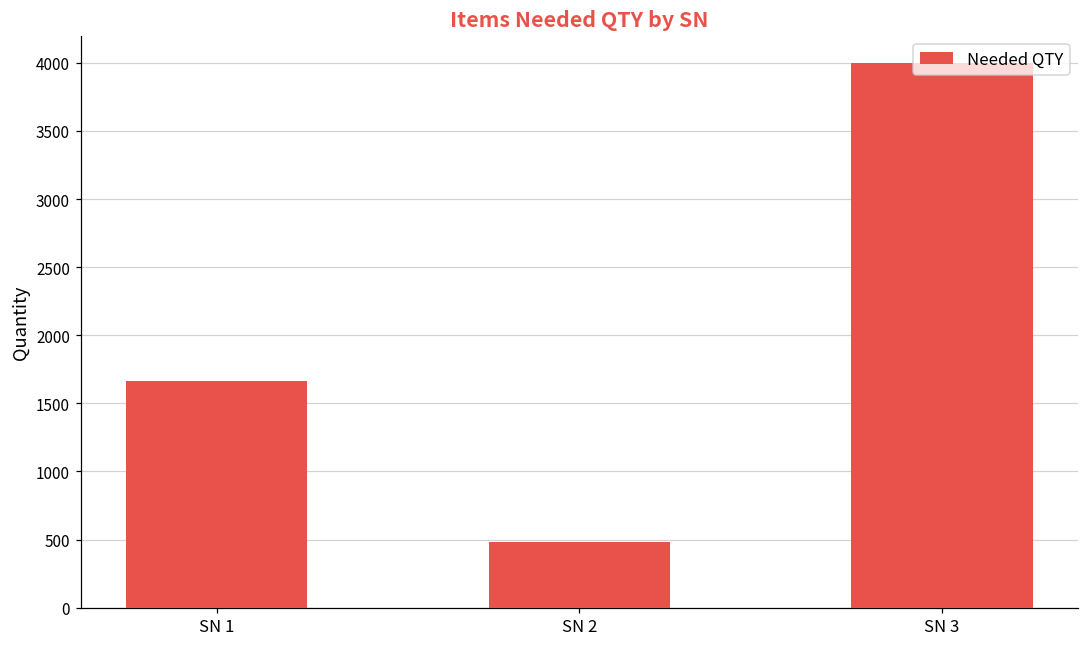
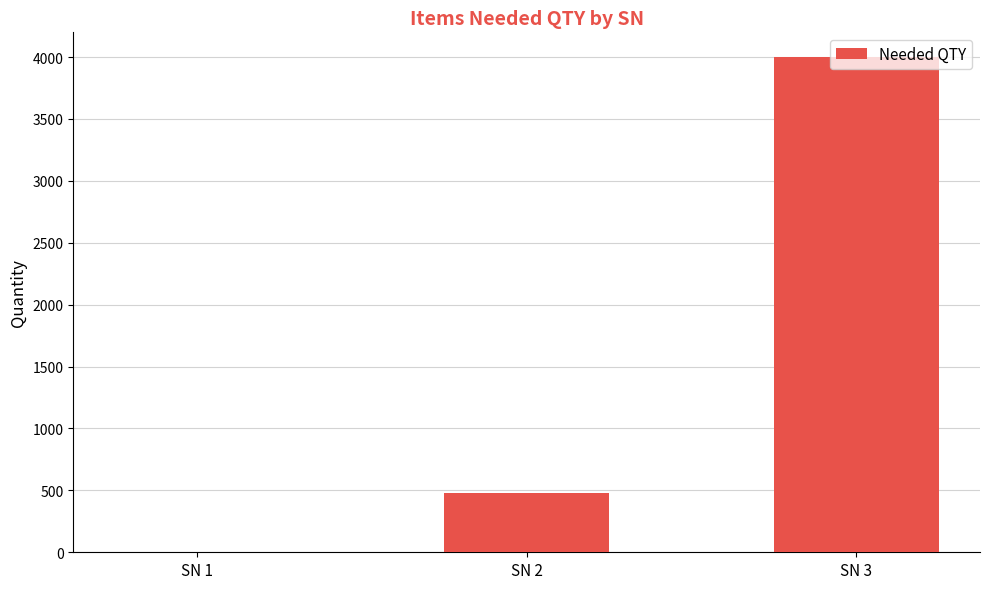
SN 1: 1660 -> 0
